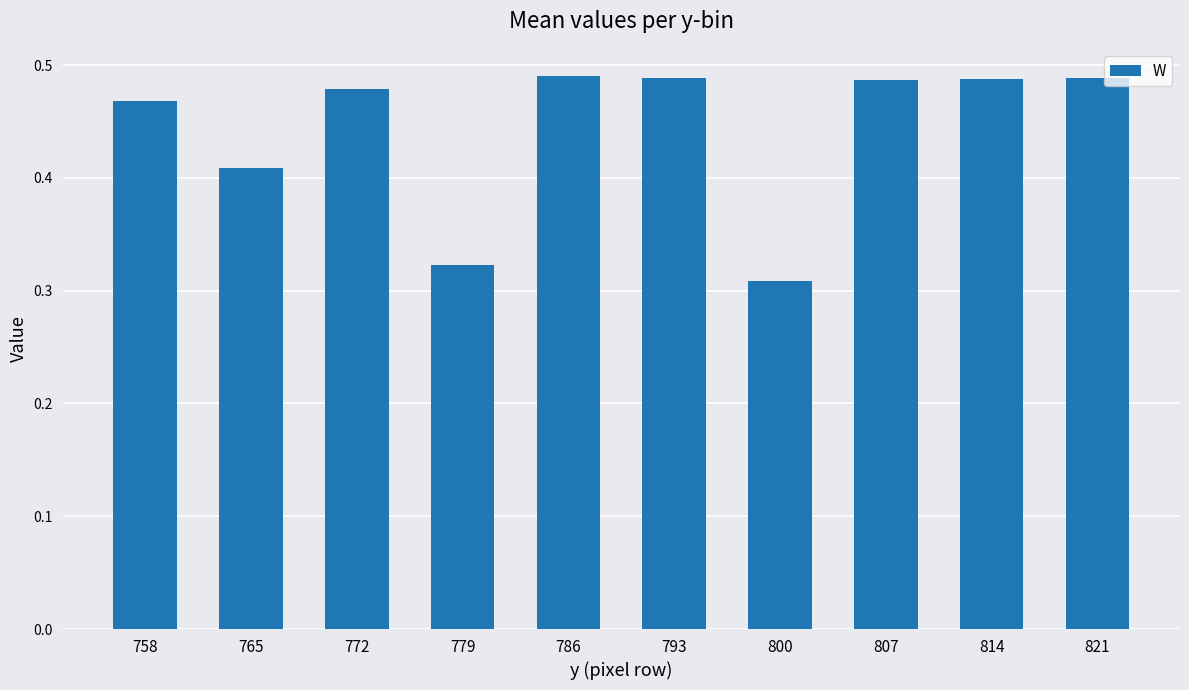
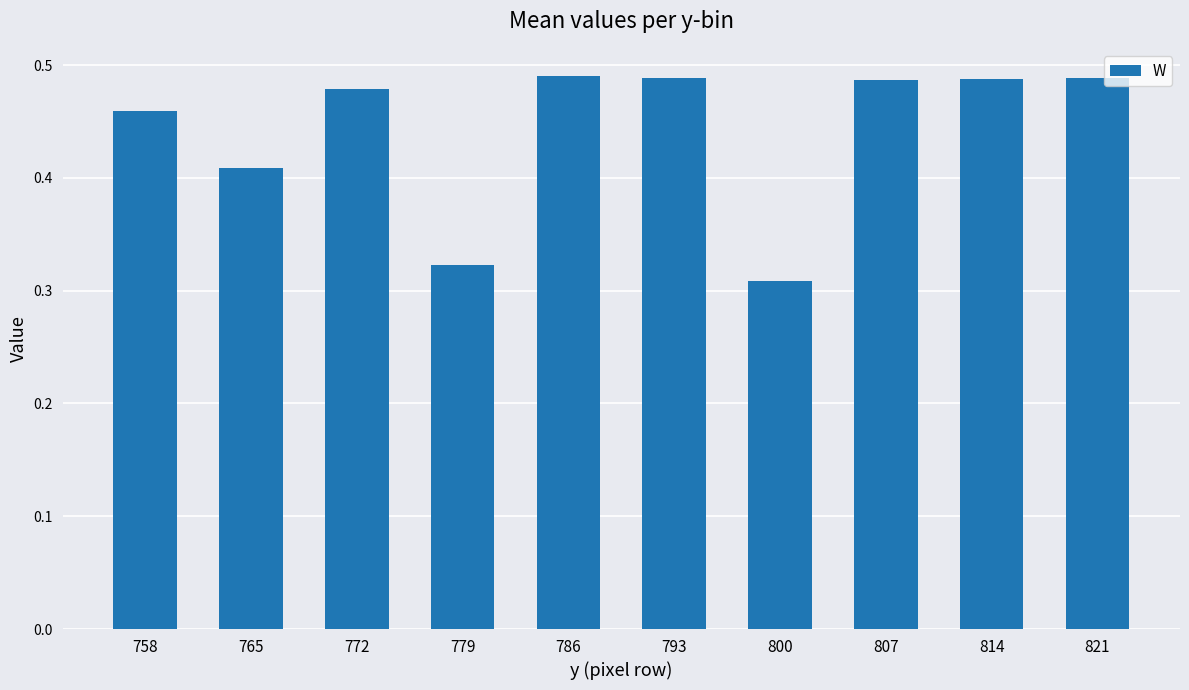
758: 0.468 -> 0.460
